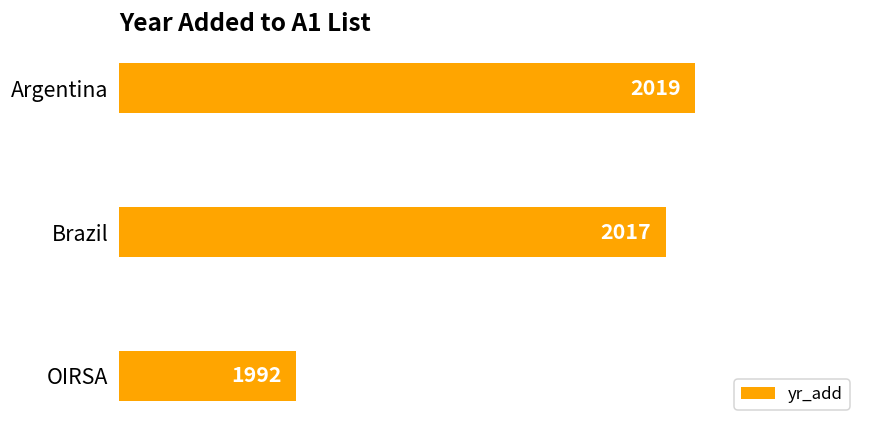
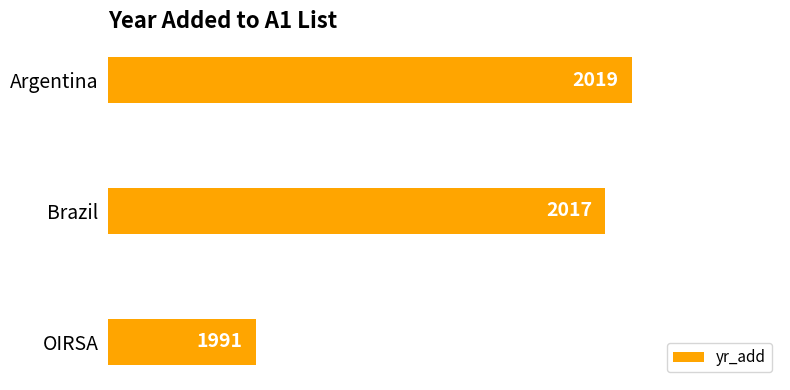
OIRSA: 1992 -> 1991
